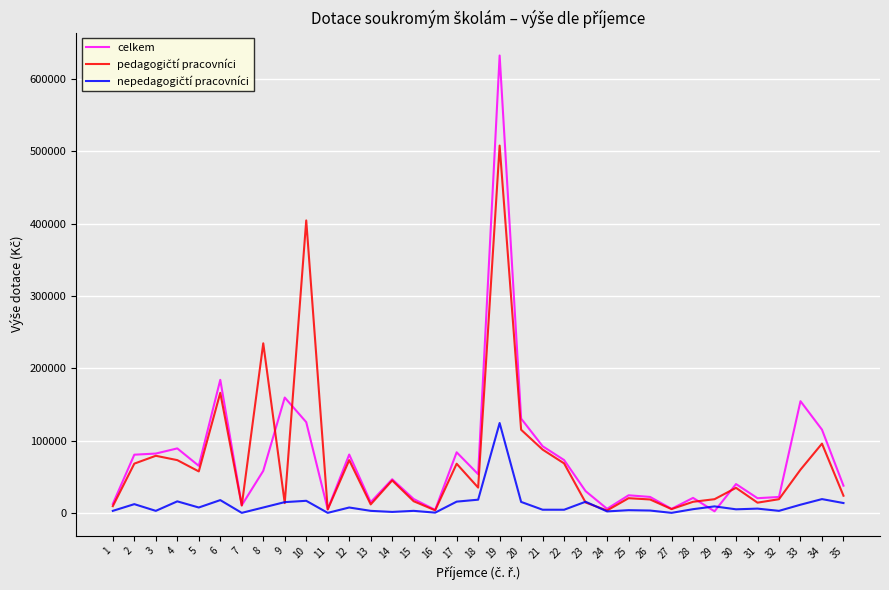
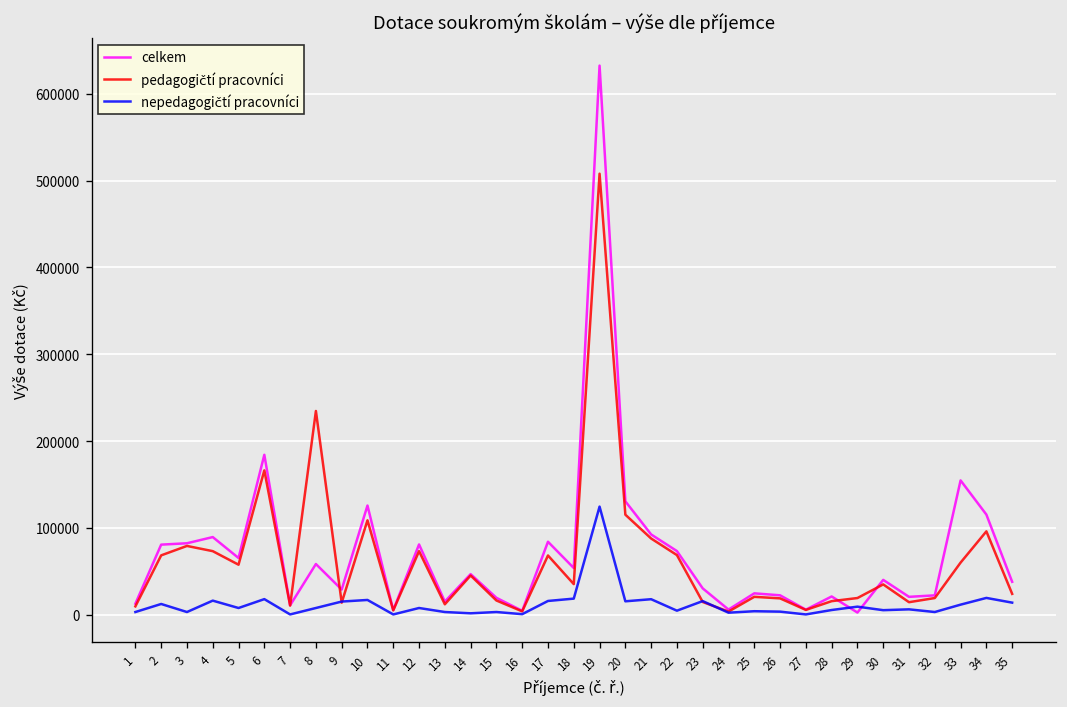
celkem, 9: 160000 -> 30000
pedagogičtí pracovníci, 10: 400000 -> 110000
nepedagogičtí pracovníci, 21: 0 -> 20000
